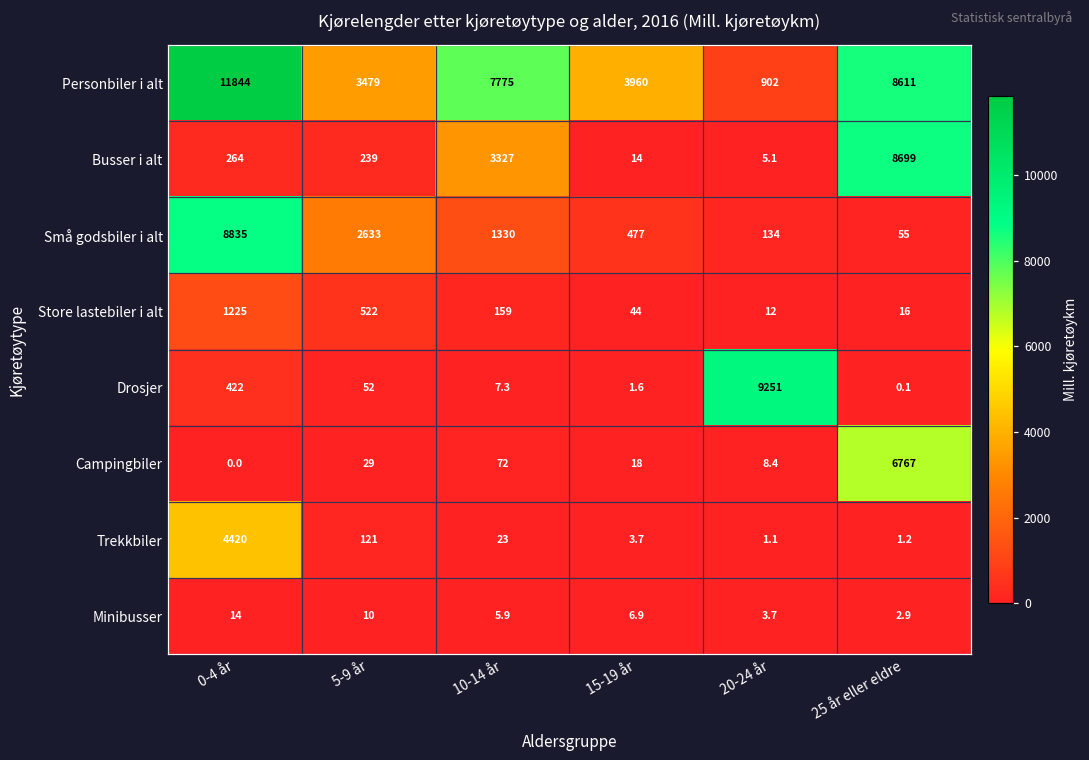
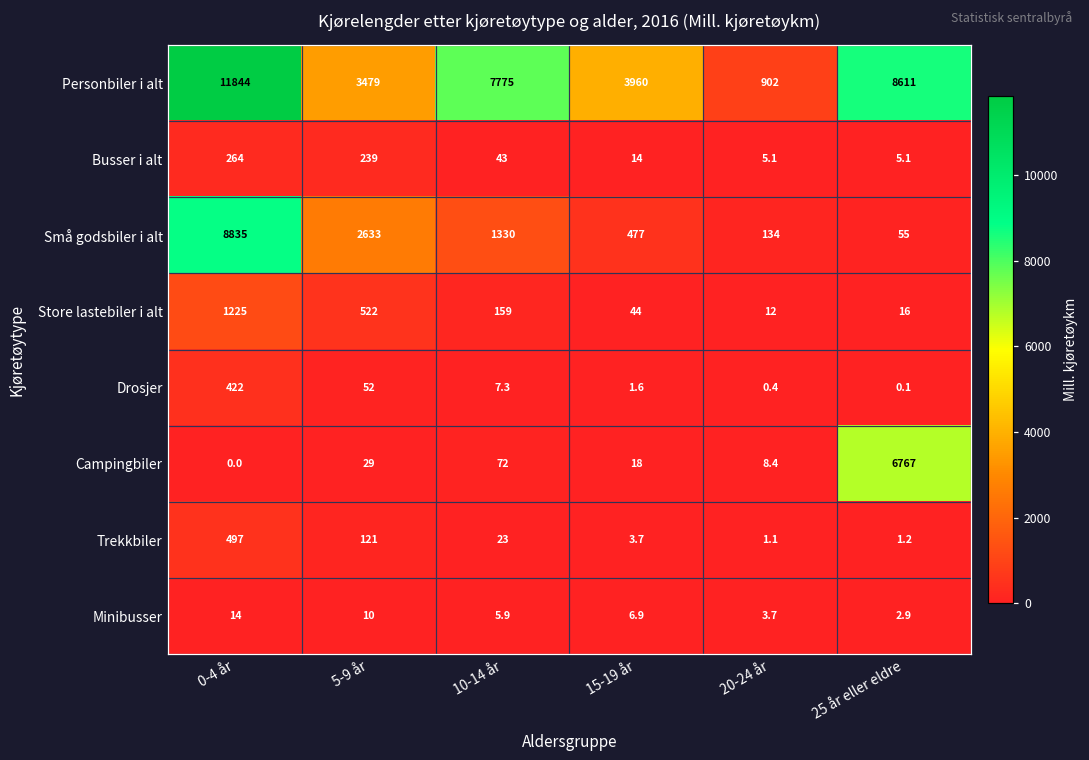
Busser i alt, 10-14 år: 3327 -> 43
Busser i alt, 25 år eller eldre: 8699 -> 5.1
Drosjer, 20-24 år: 9251 -> 0.4
Trekkbiler, 0-4 år: 4420 -> 497
